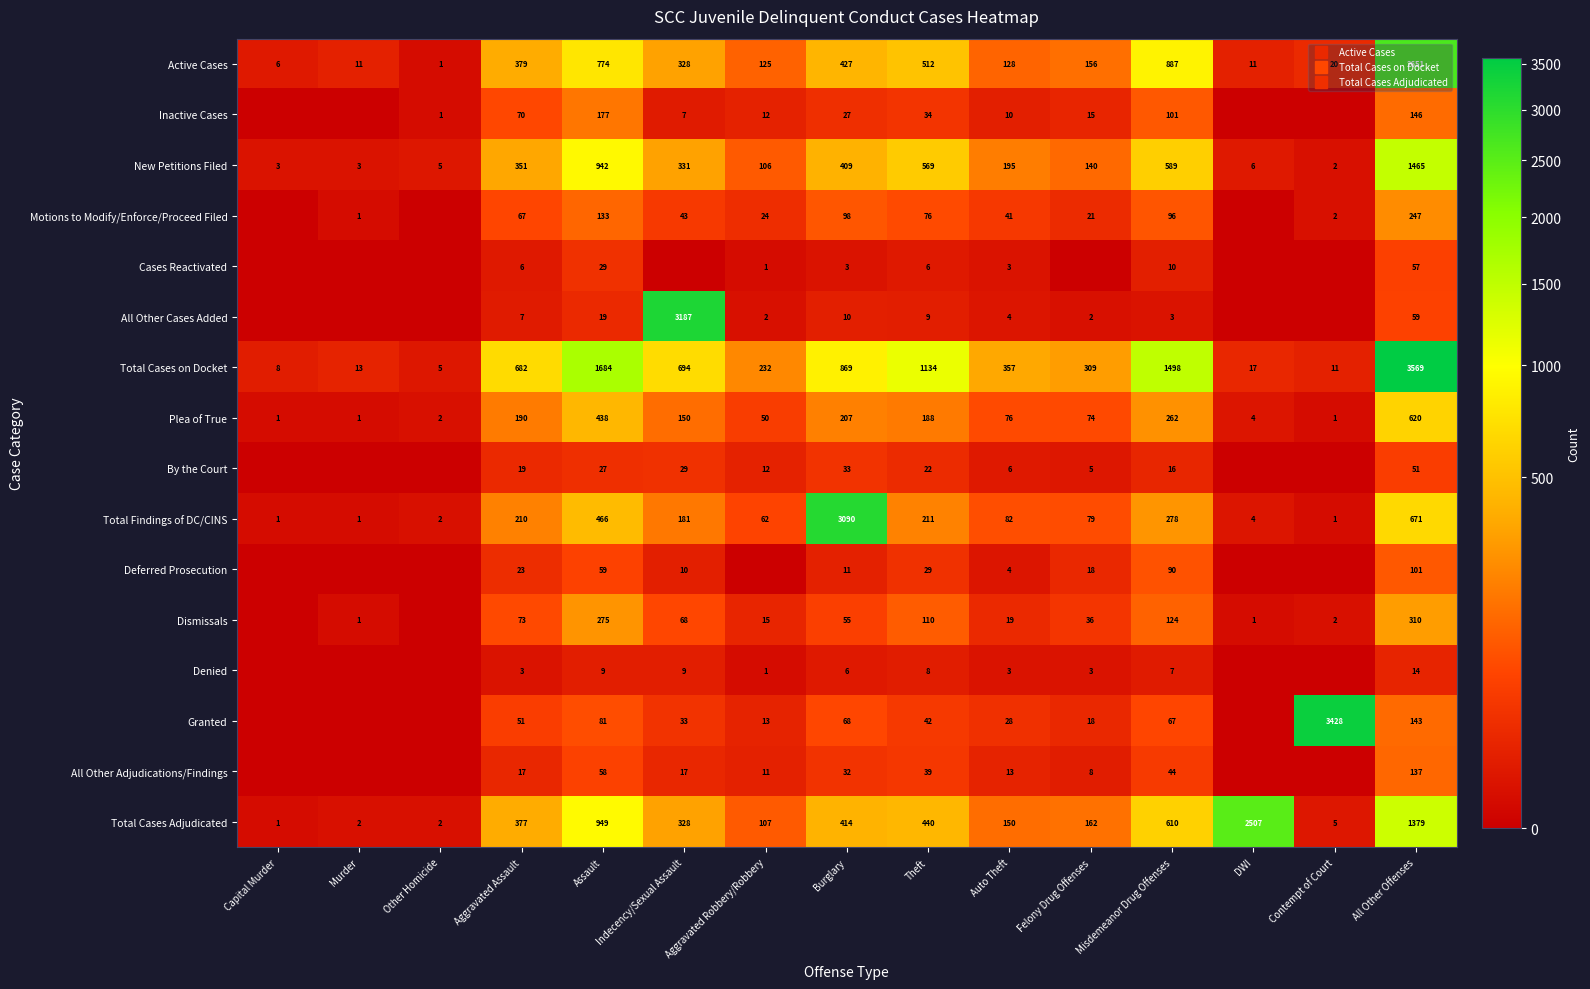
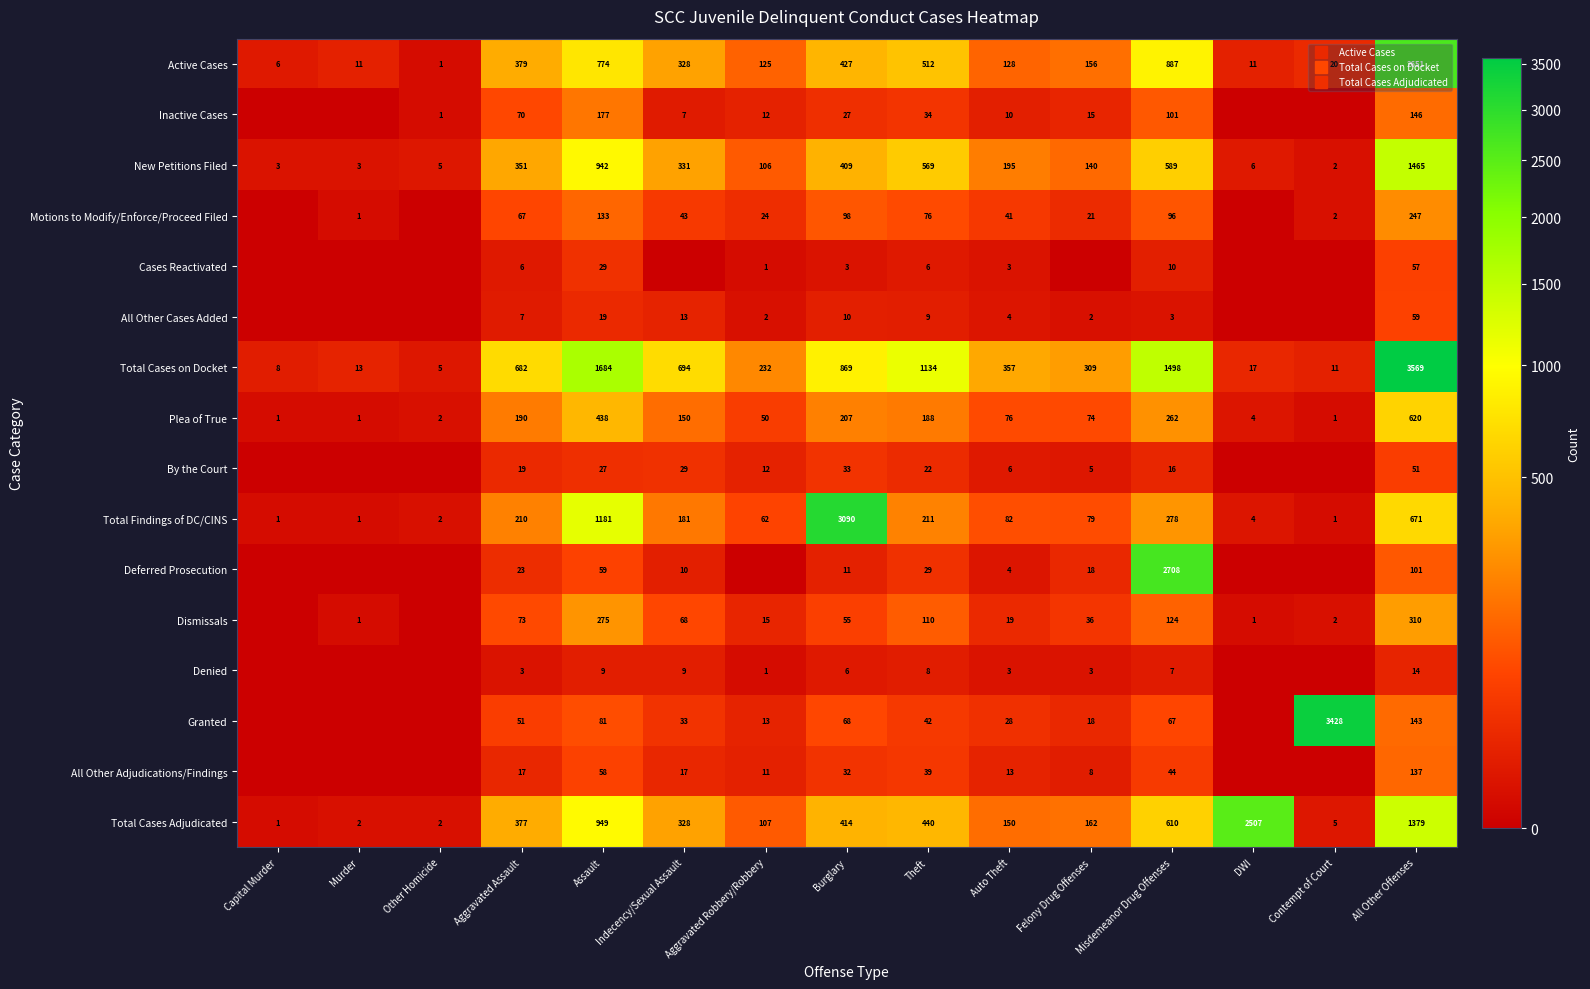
All Other Cases Added, Indecency/Sexual Assault: 3187 -> 13
Total Findings of DC/CINS, Assault: 466 -> 1181
Deferred Prosecution, Misdemeanor Drug Offenses: 90 -> 2708
